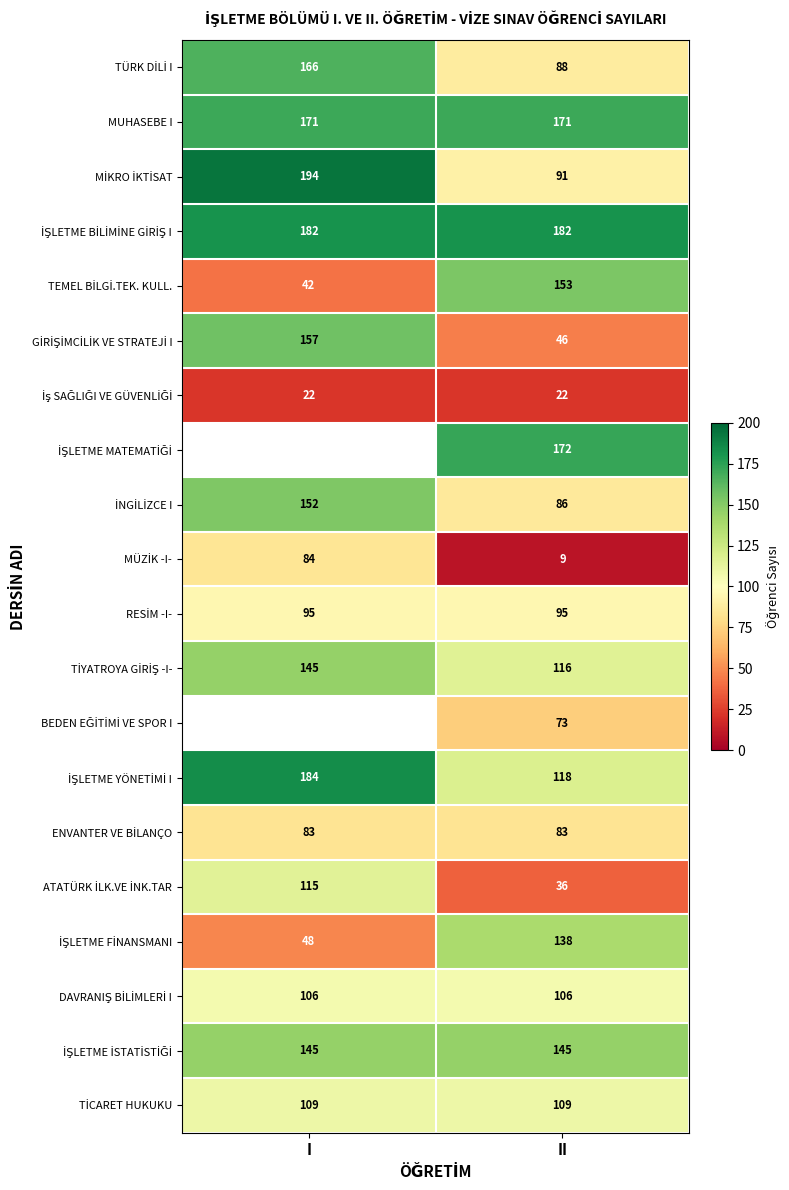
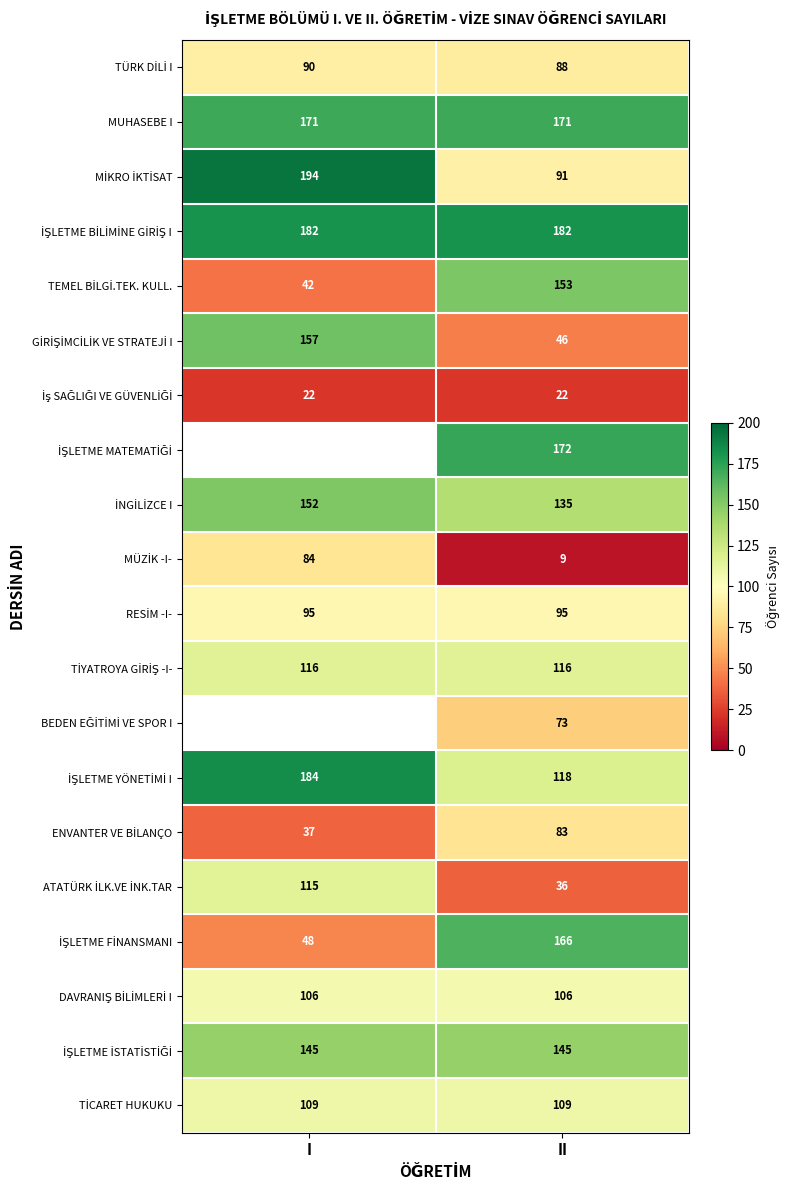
TÜRK DİLİ I, I: 166 -> 90
İNGİLİZCE I, II: 86 -> 135
TİYATROYA GİRİŞ -I-, I: 145 -> 116
ENVANTER VE BİLANÇO, I: 83 -> 37
İŞLETME FİNANSMANI, II: 138 -> 166
